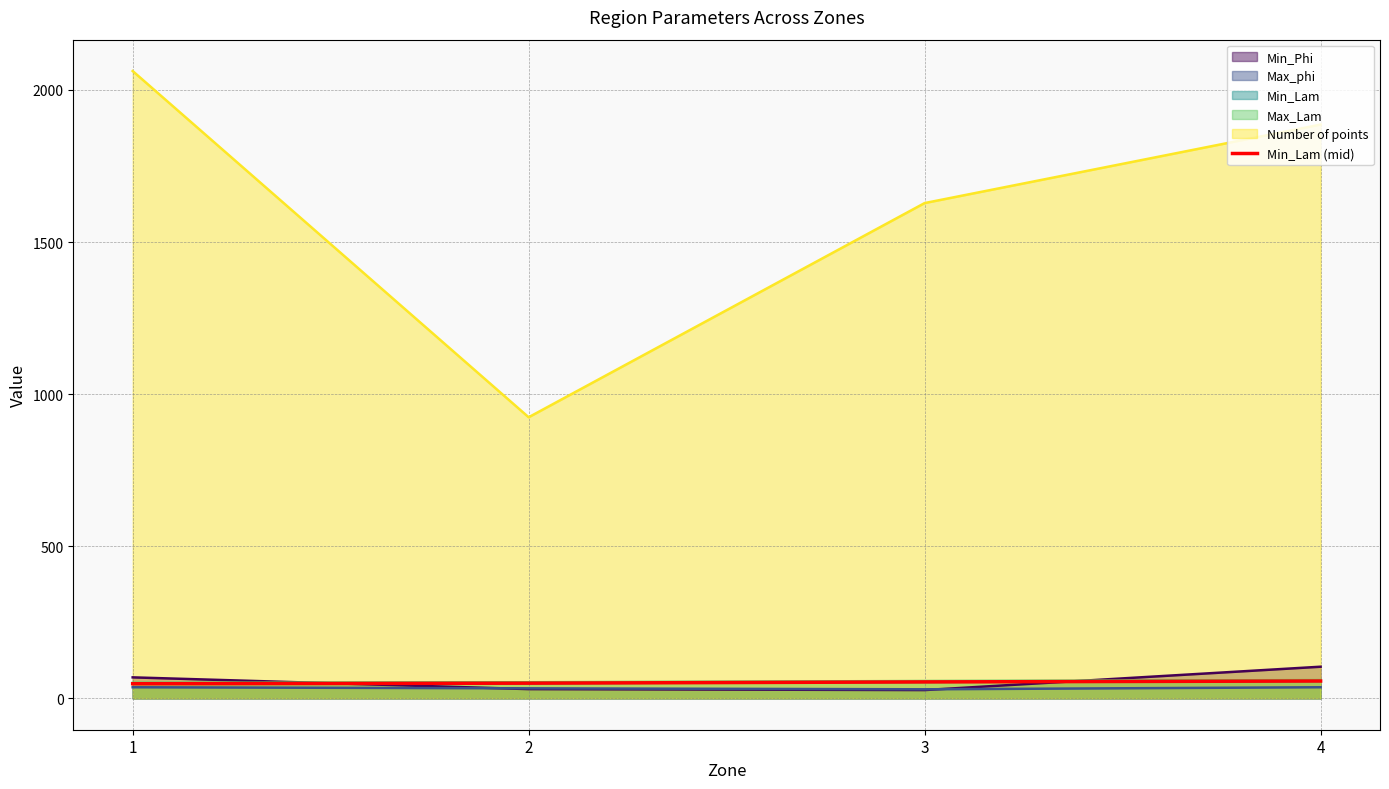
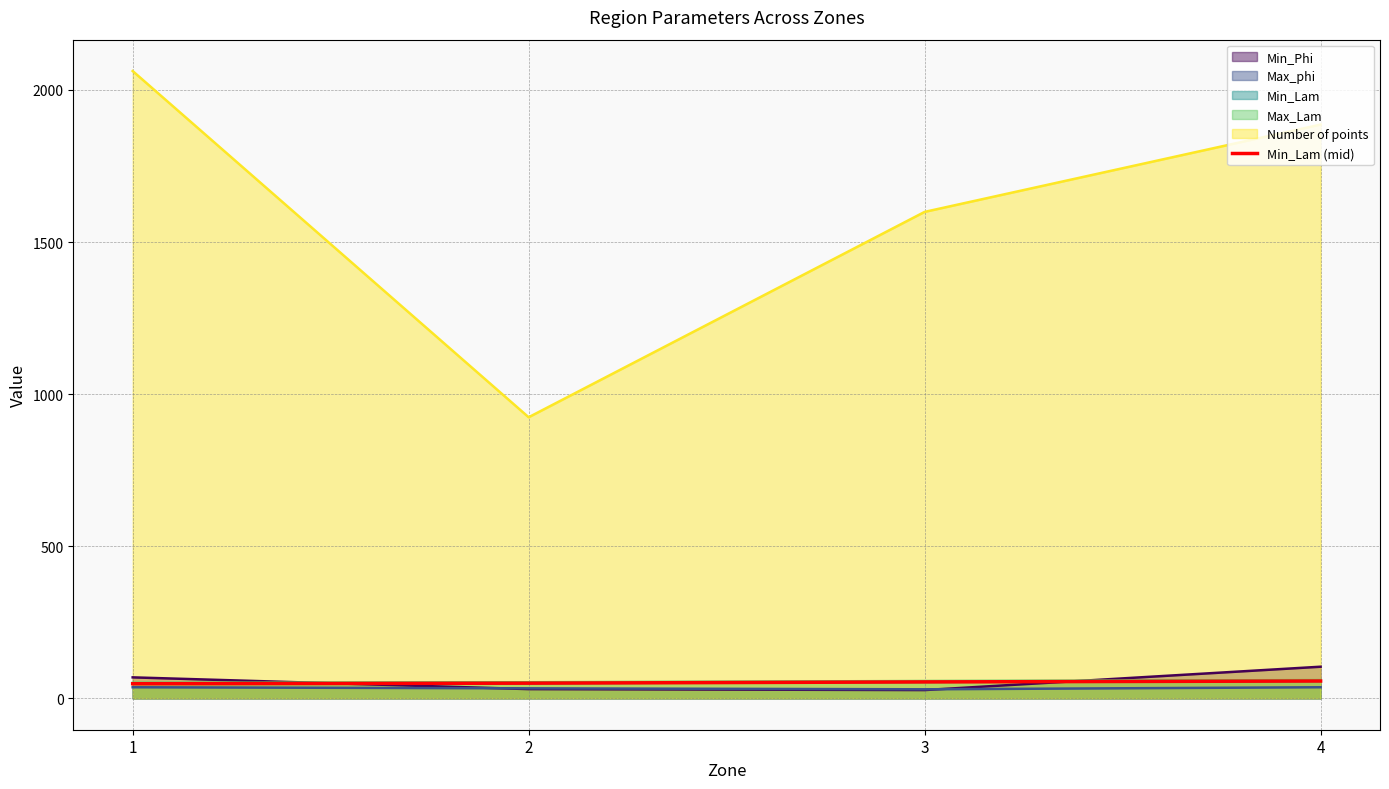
Number of points, 3: 1630 -> 1600
